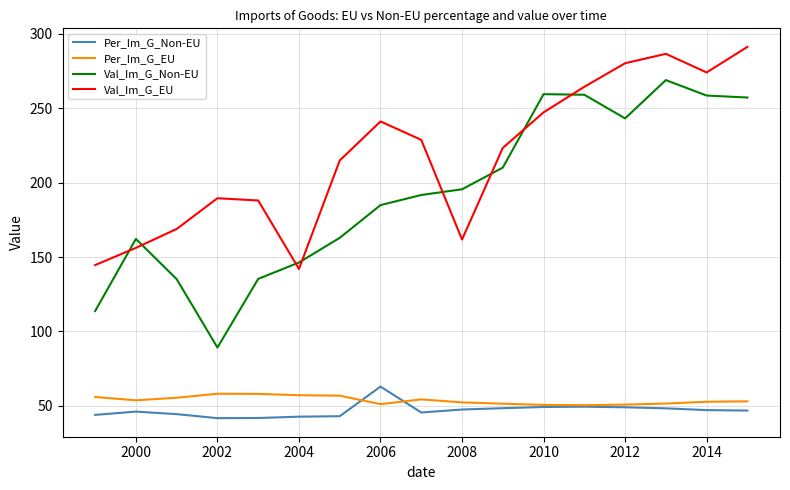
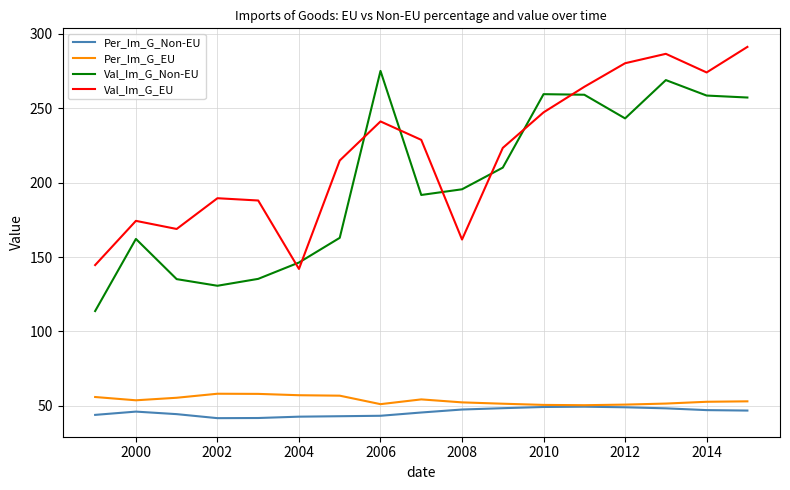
Val_Im_G_EU, 2000: 156 -> 174
Val_Im_G_Non-EU, 2002: 89 -> 131
Per_Im_G_Non-EU, 2006: 63 -> 43
Val_Im_G_Non-EU, 2006: 185 -> 275
